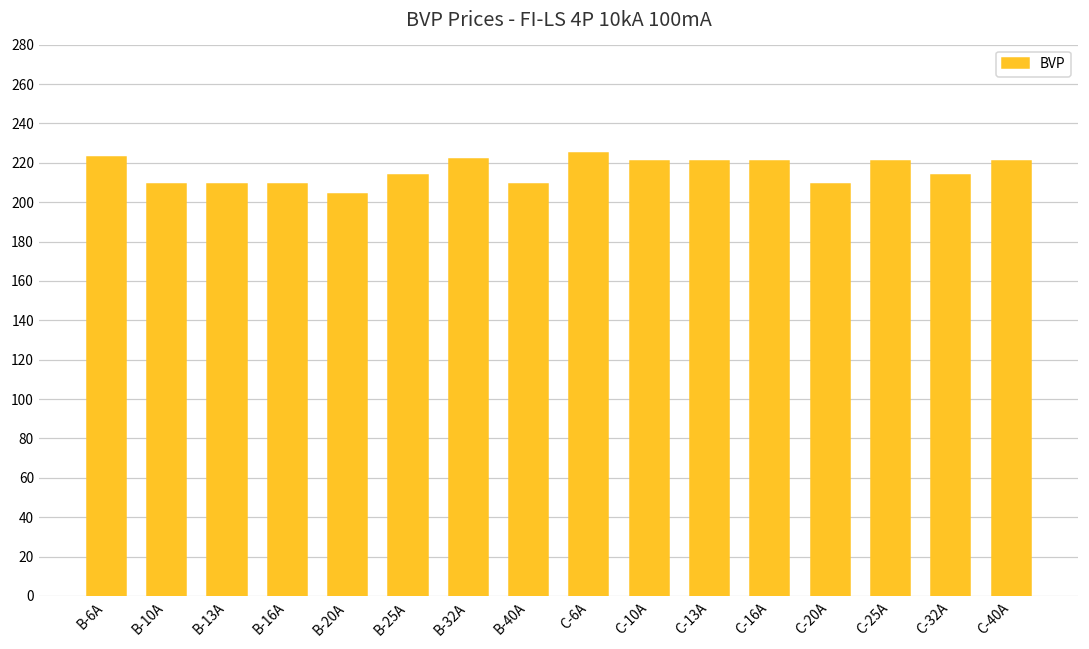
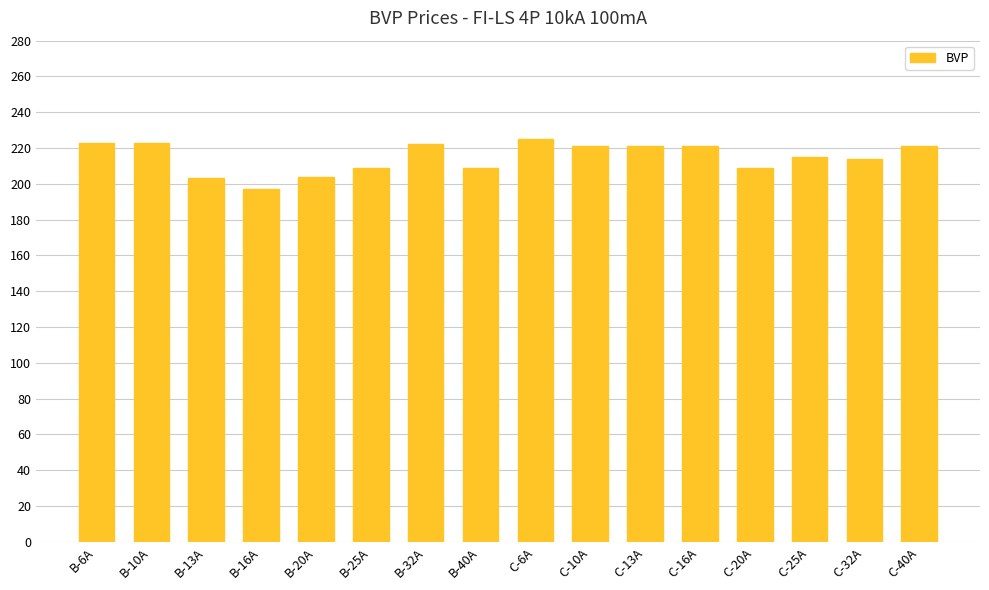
B-10A: 209 -> 223
B-13A: 209 -> 203
B-16A: 209 -> 197
B-25A: 214 -> 209
C-25A: 221 -> 215
